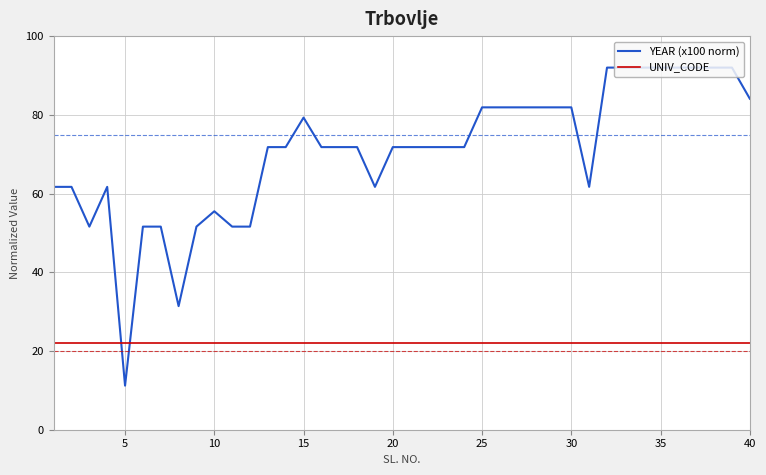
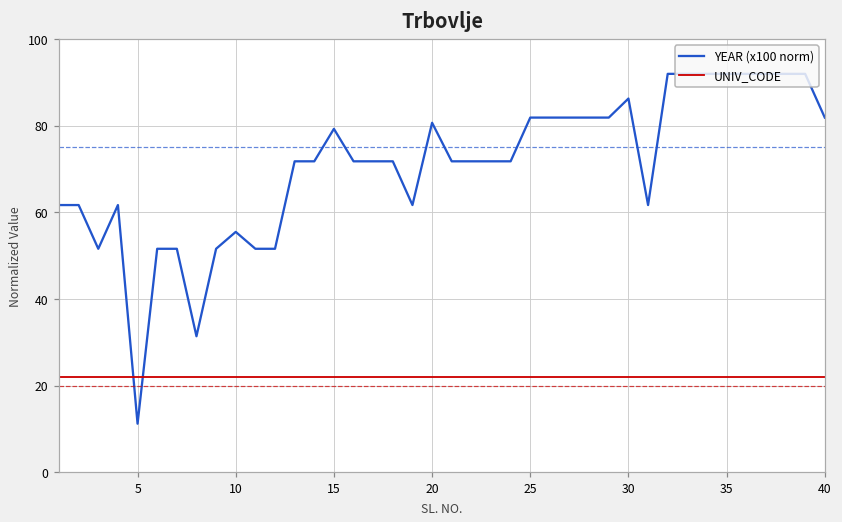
YEAR (x100 norm), 20: 72 -> 81
YEAR (x100 norm), 30: 82 -> 86
YEAR (x100 norm), 40: 84 -> 82
